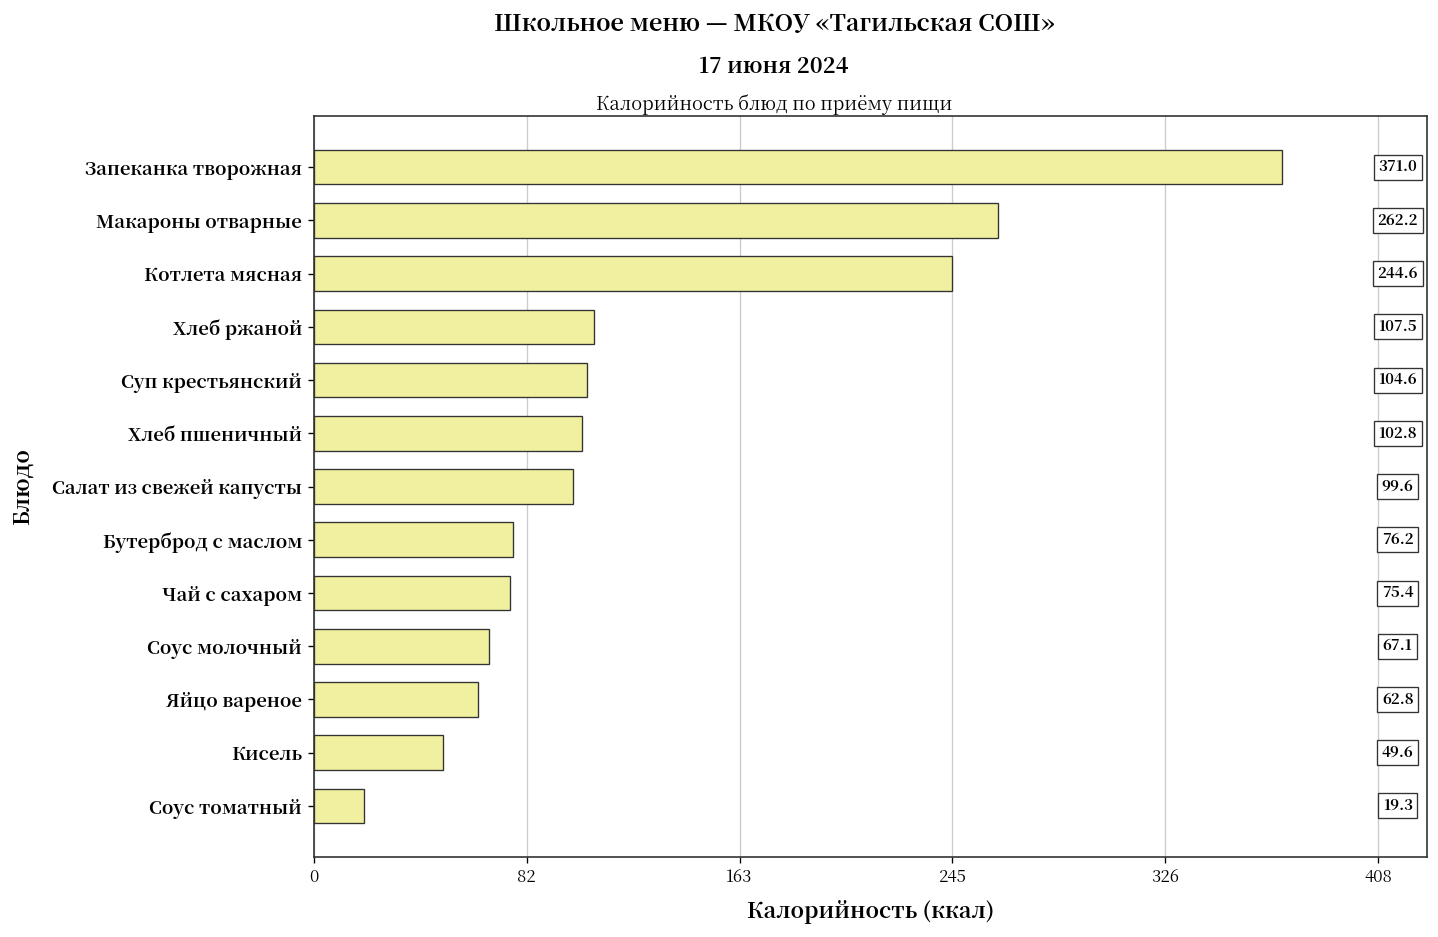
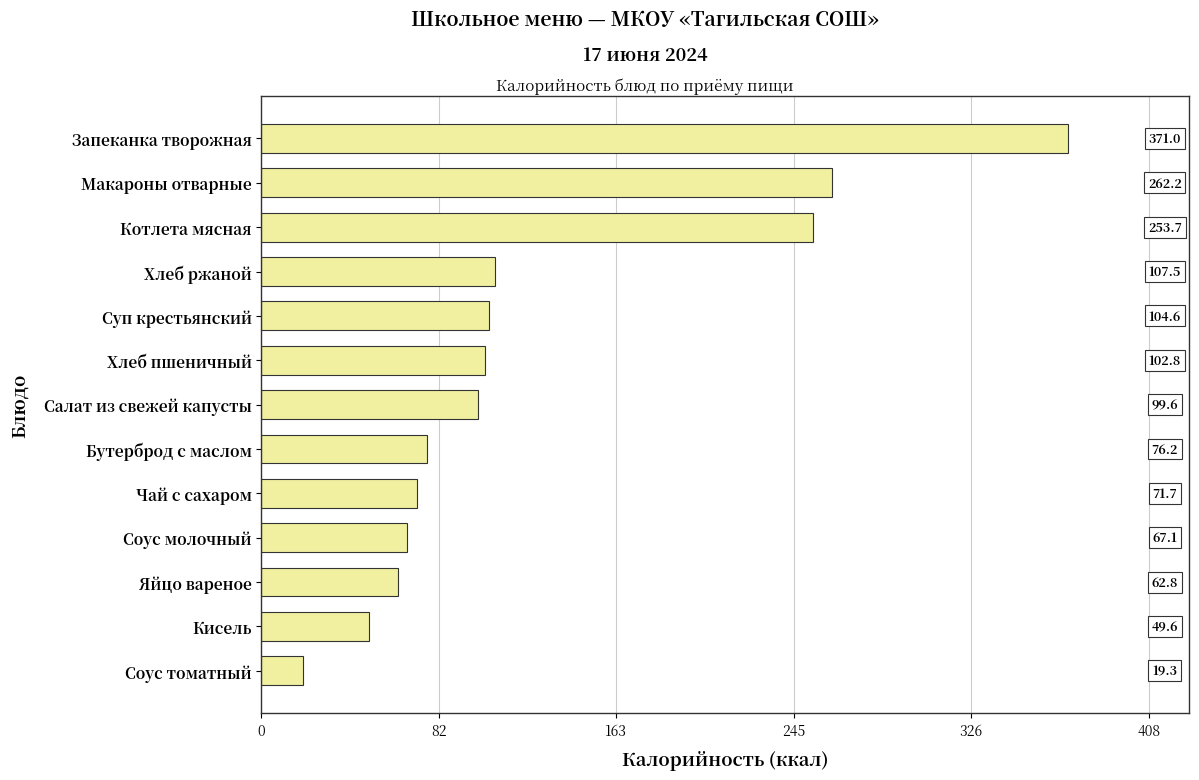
Котлета мясная: 244.6 -> 253.7
Чай с сахаром: 75.4 -> 71.7
